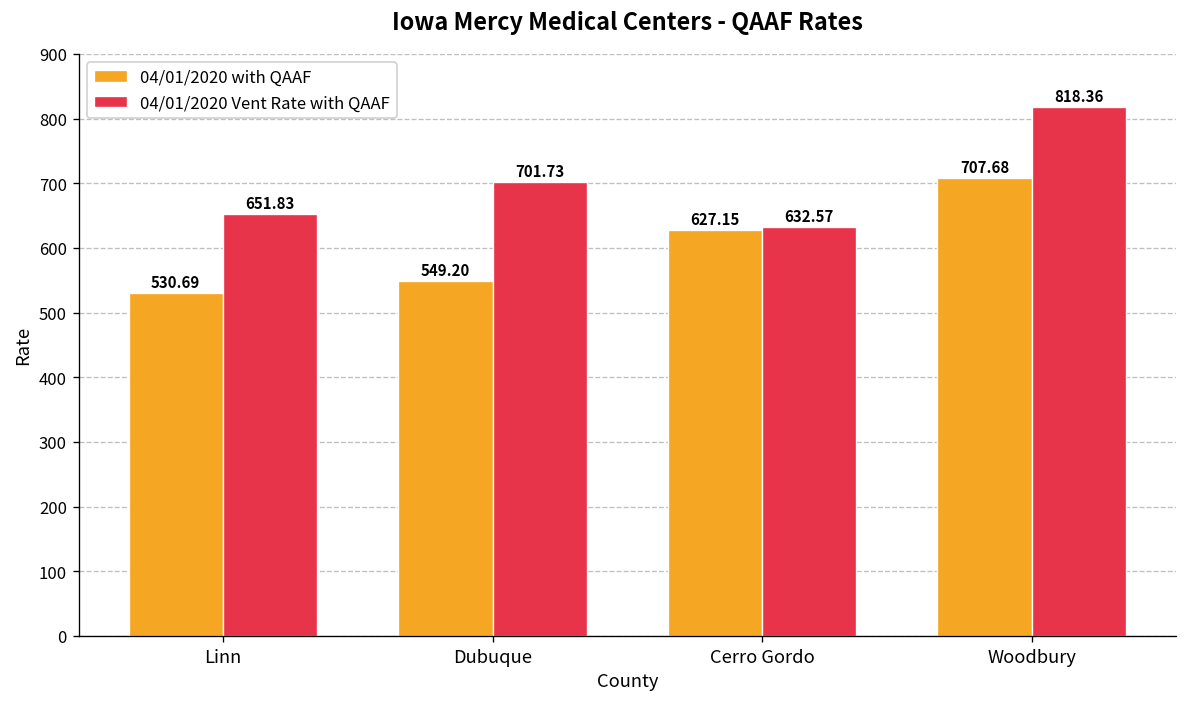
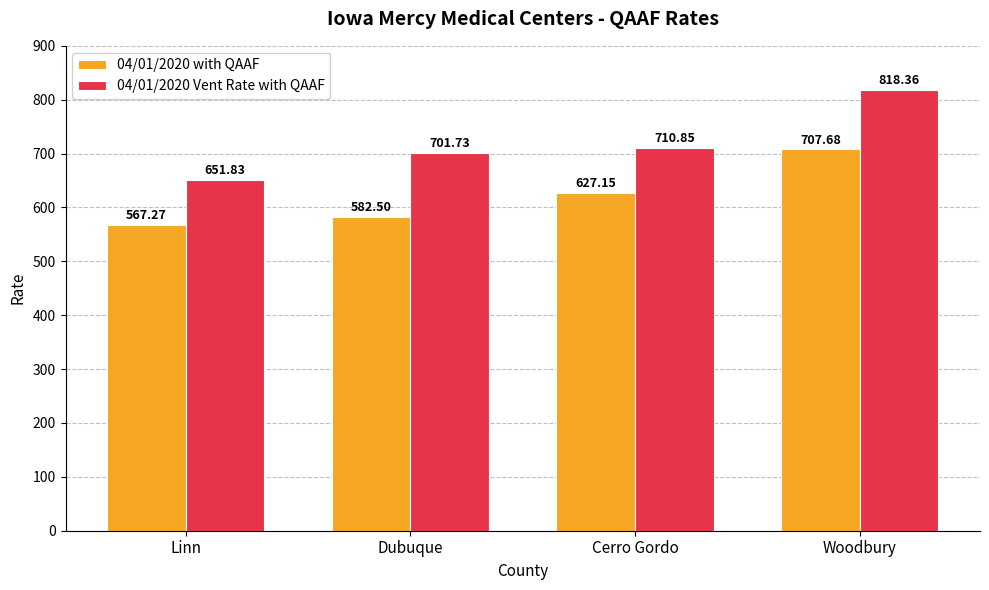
04/01/2020 with QAAF, Linn: 530.69 -> 567.27
04/01/2020 with QAAF, Dubuque: 549.20 -> 582.50
04/01/2020 Vent Rate with QAAF, Cerro Gordo: 632.57 -> 710.85
